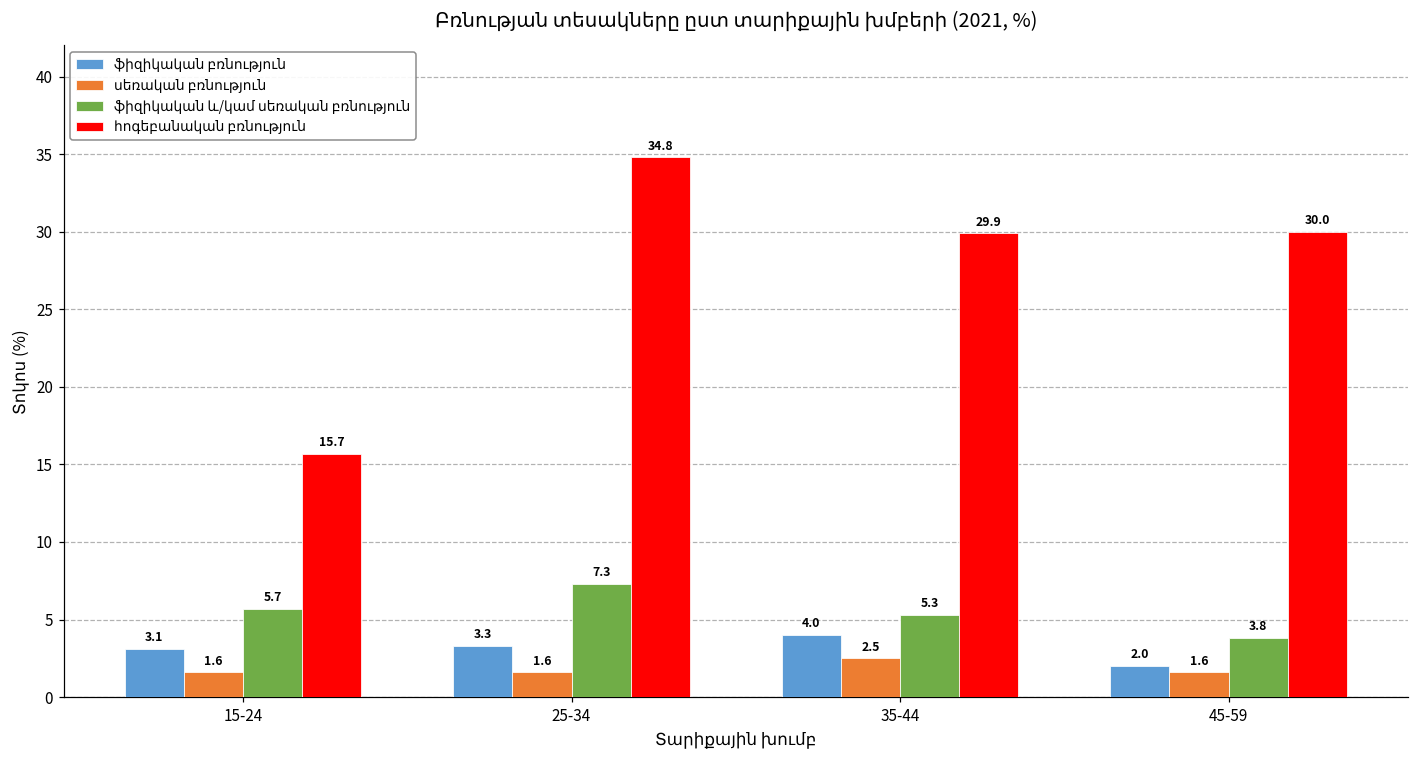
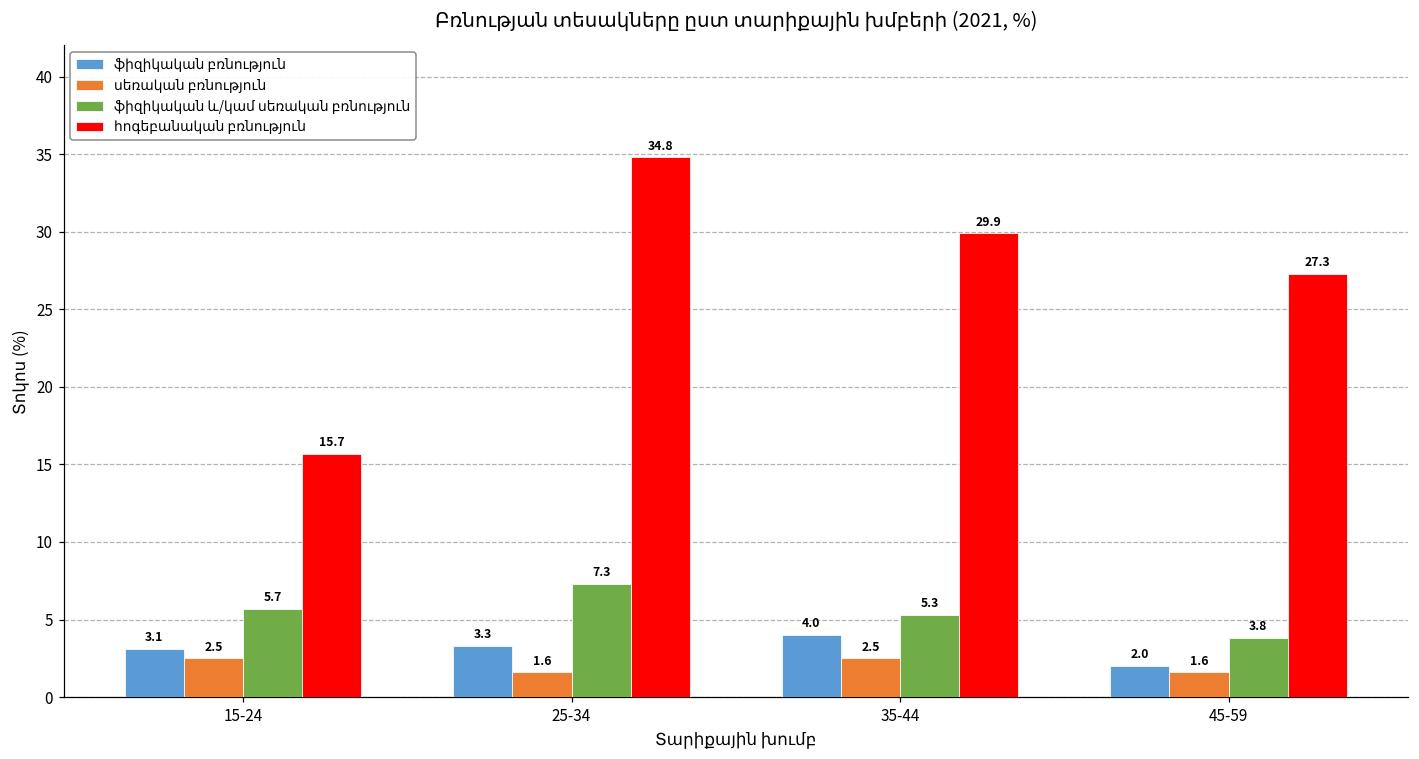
սեռական բռնություն, 15-24: 1.6 -> 2.5
հոգեբանական բռնություն, 45-59: 30.0 -> 27.3
